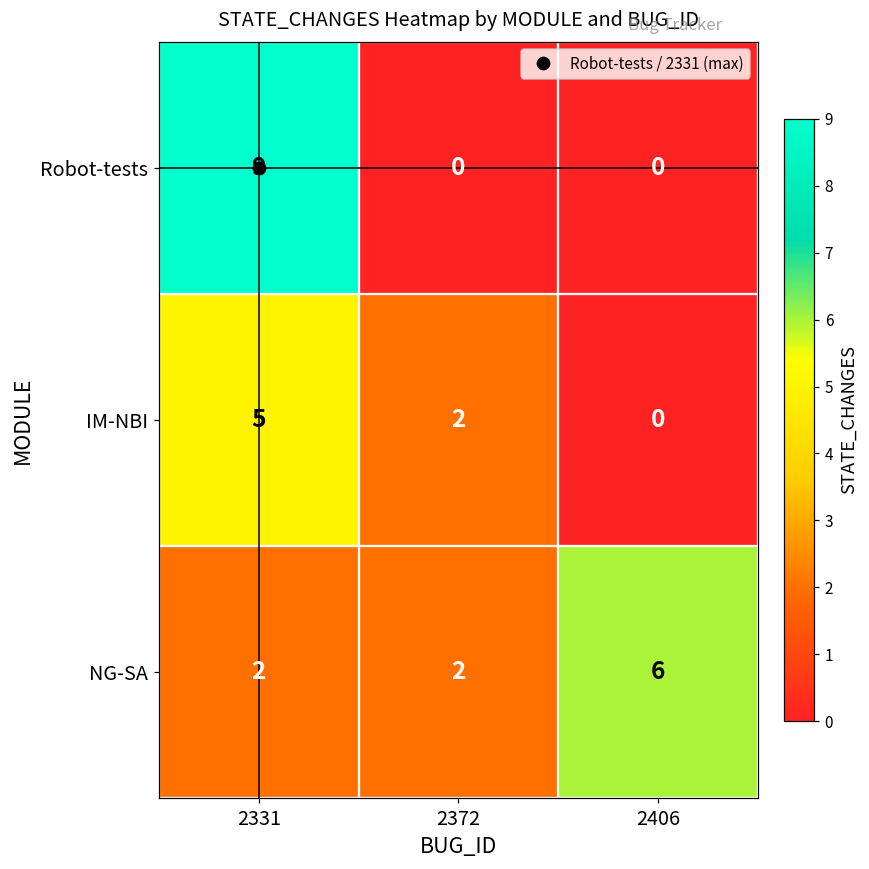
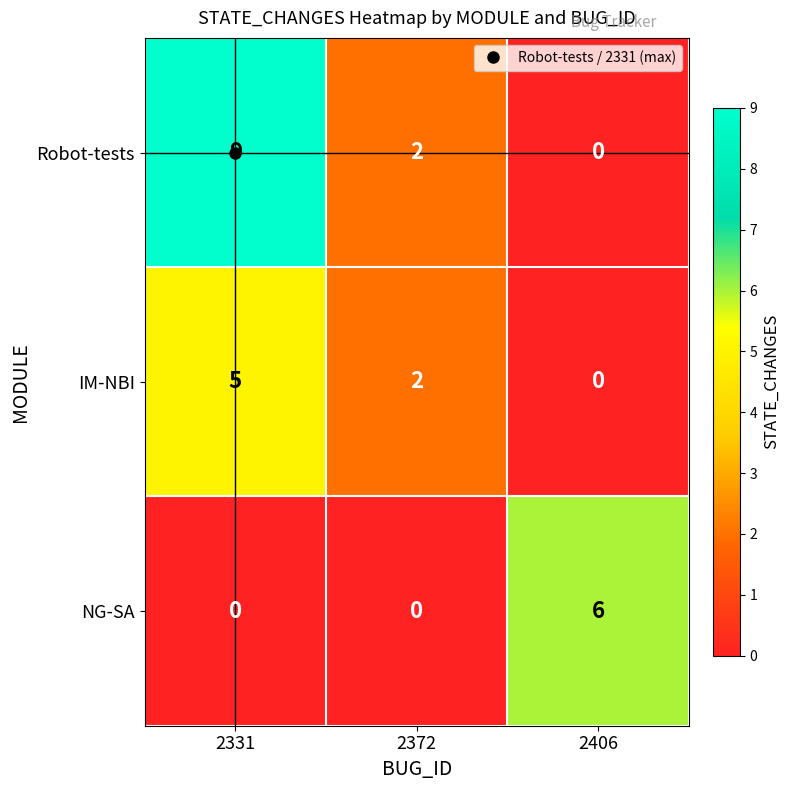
Robot-tests, 2372: 0 -> 2
NG-SA, 2331: 2 -> 0
NG-SA, 2372: 2 -> 0
